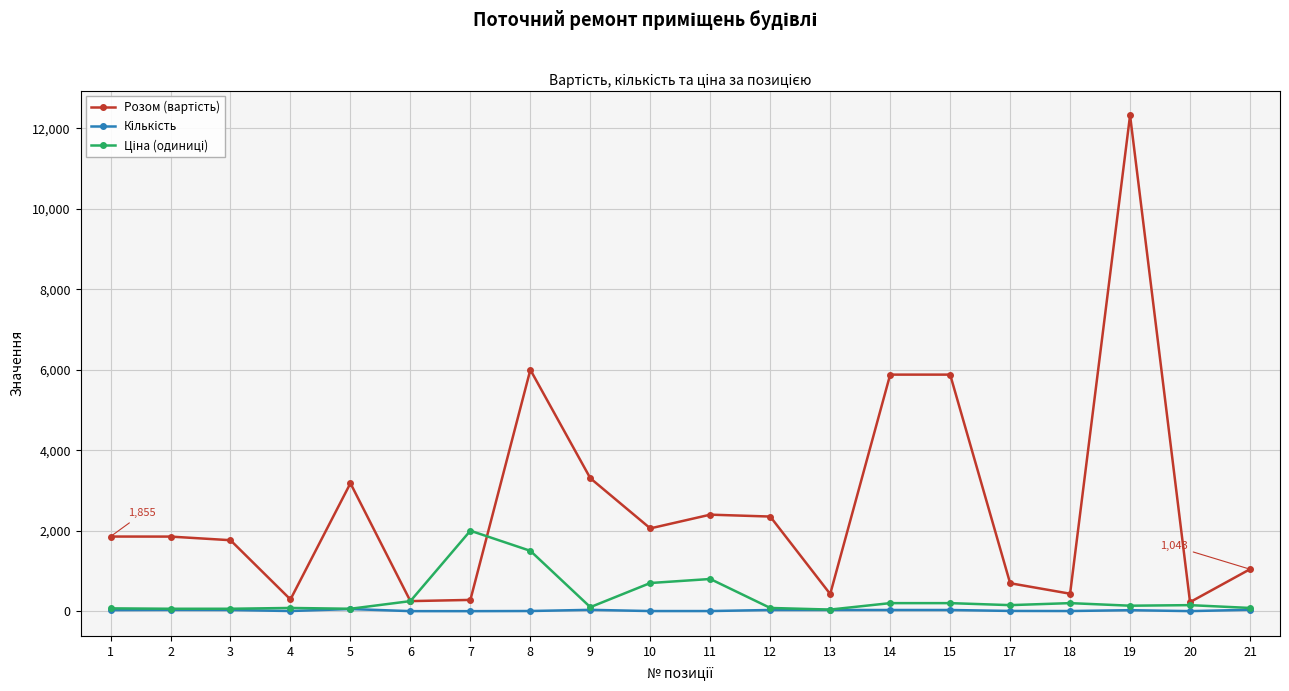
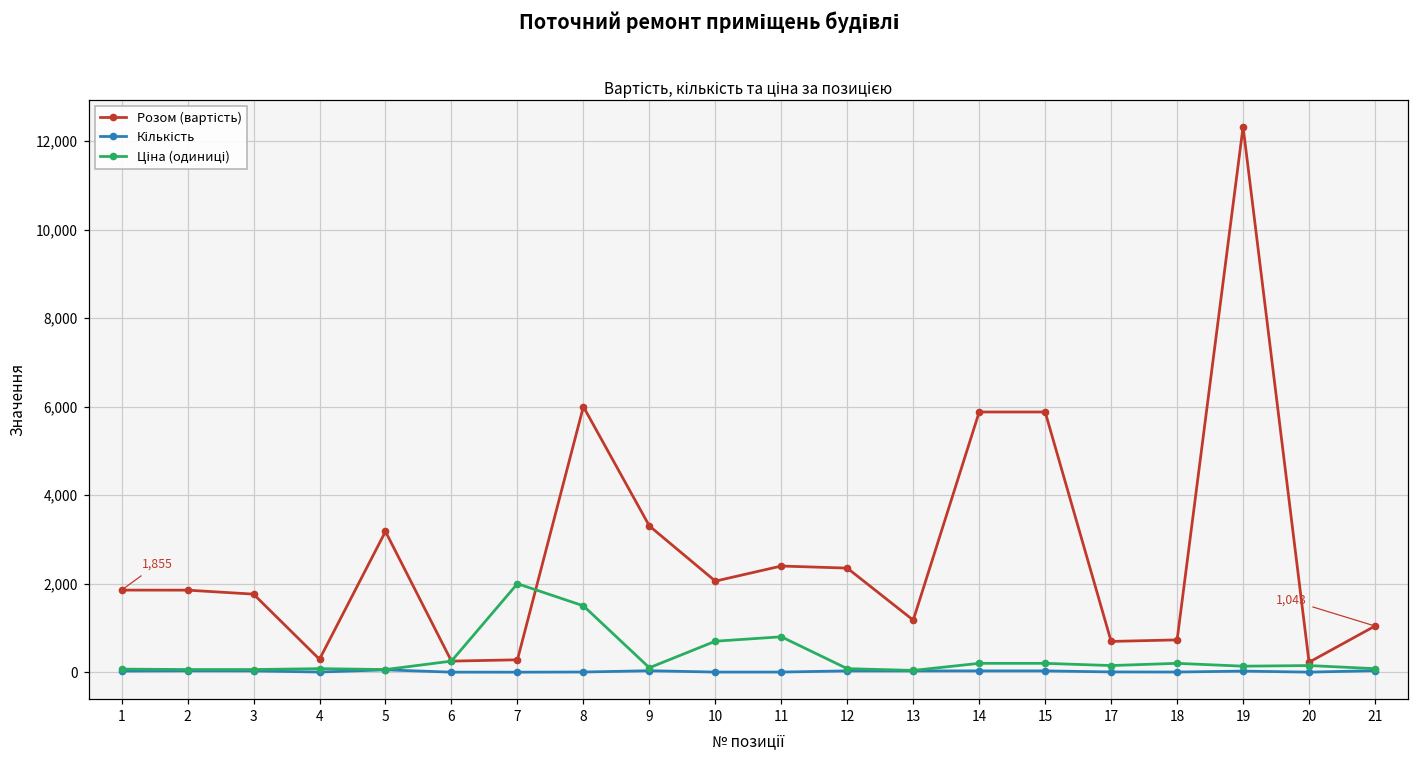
Розом (вартість), 13: 400 -> 1,200
Розом (вартість), 18: 400 -> 700
